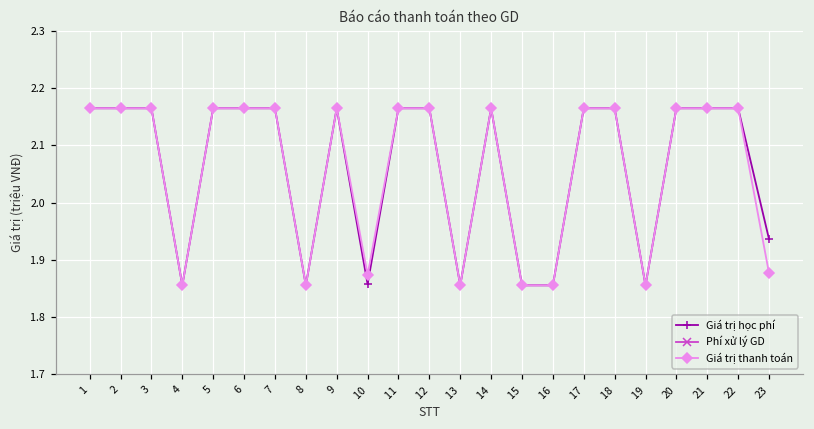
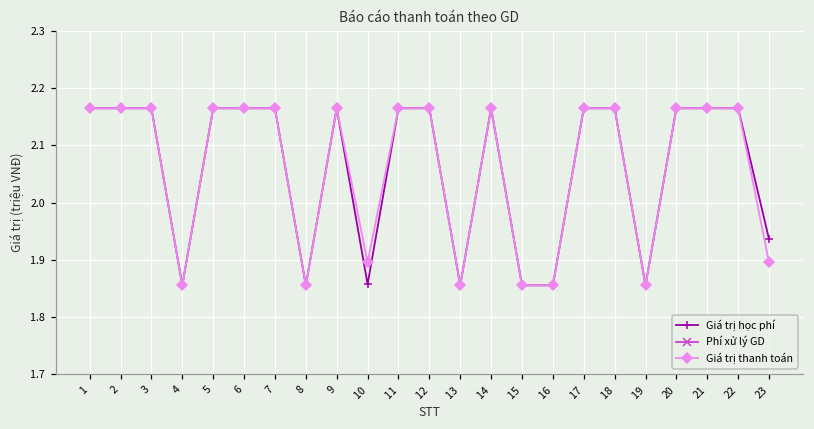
Giá trị thanh toán, 10: 1.87 -> 1.90
Giá trị thanh toán, 23: 1.88 -> 1.90
